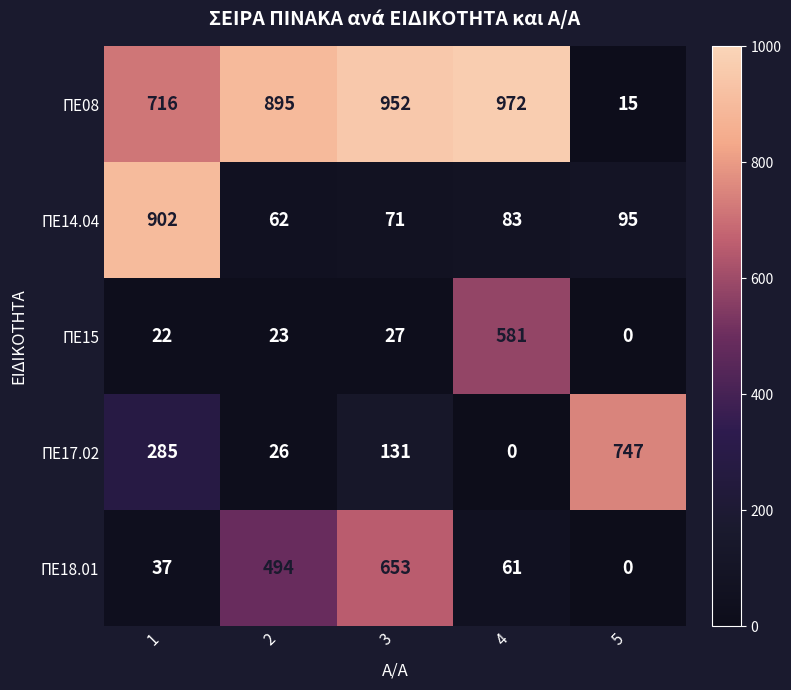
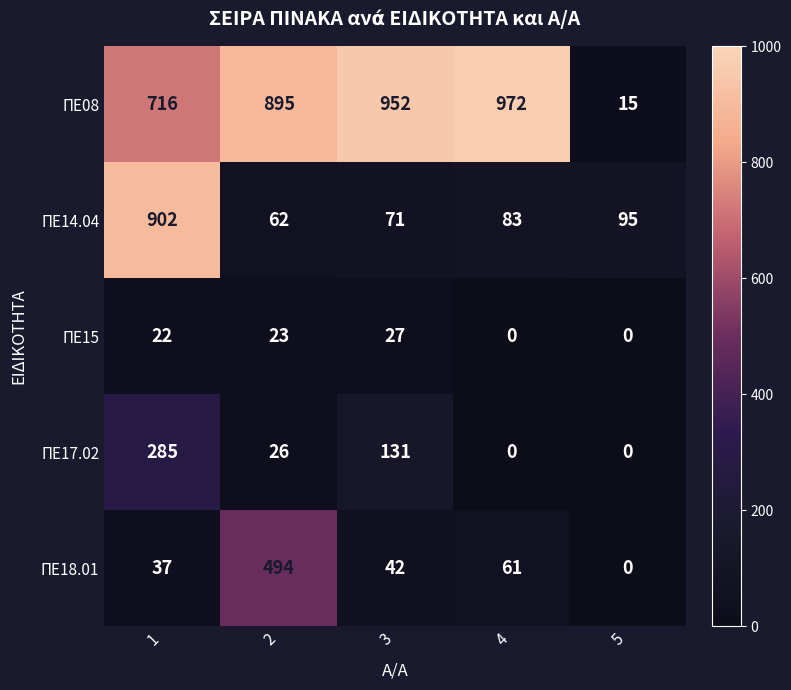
ΠΕ15, 4: 581 -> 0
ΠΕ17.02, 5: 747 -> 0
ΠΕ18.01, 3: 653 -> 42
